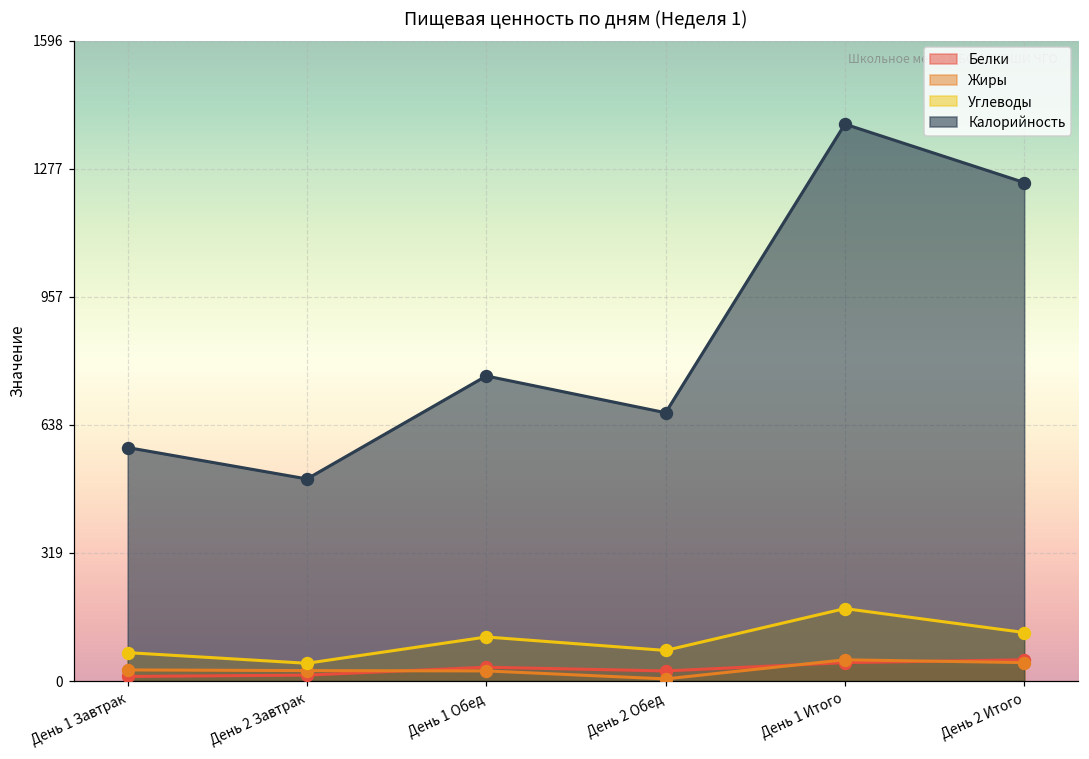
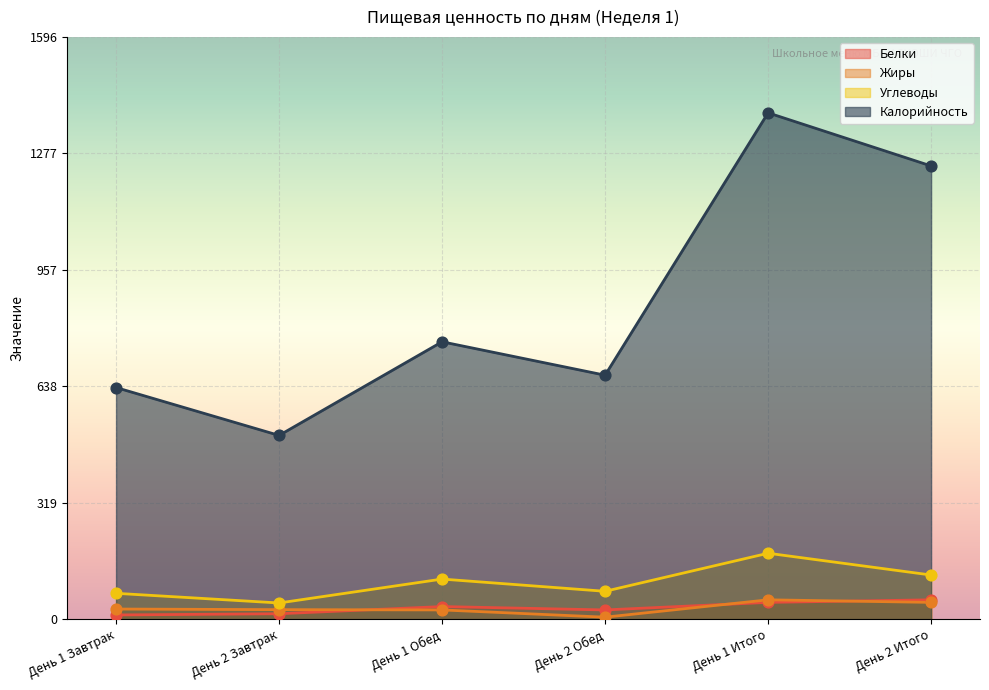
Калорийность, День 1 Завтрак: 580 -> 630
